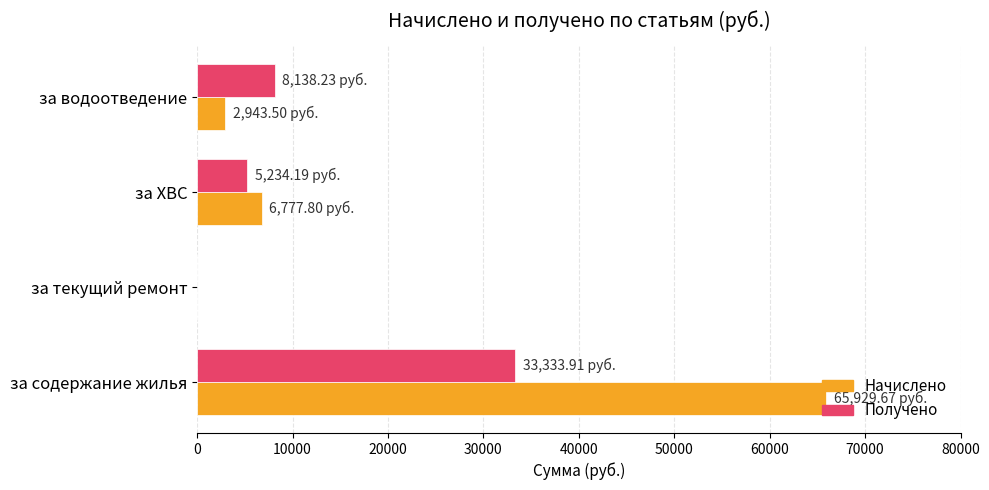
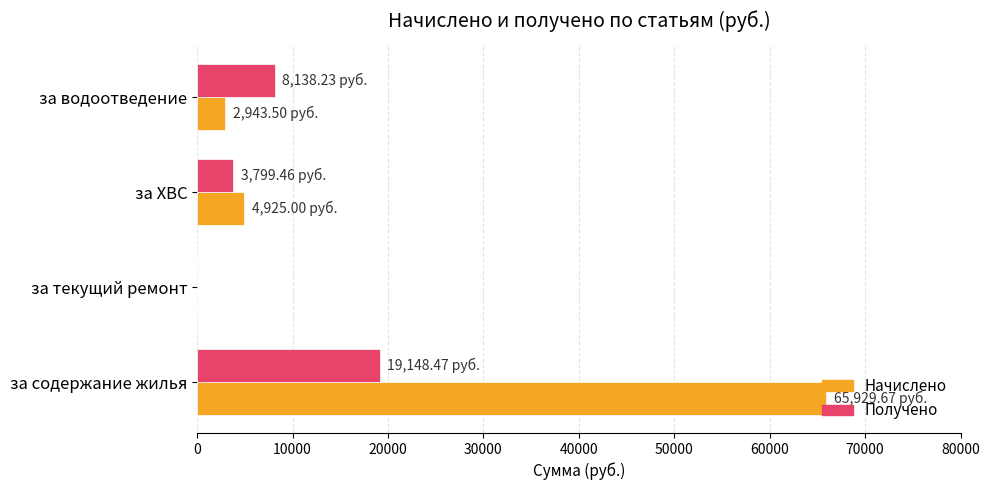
Получено, за ХВС: 5,234.19 -> 3,799.46
Начислено, за ХВС: 6,777.80 -> 4,925.00
Получено, за содержание жилья: 33,333.91 -> 19,148.47
